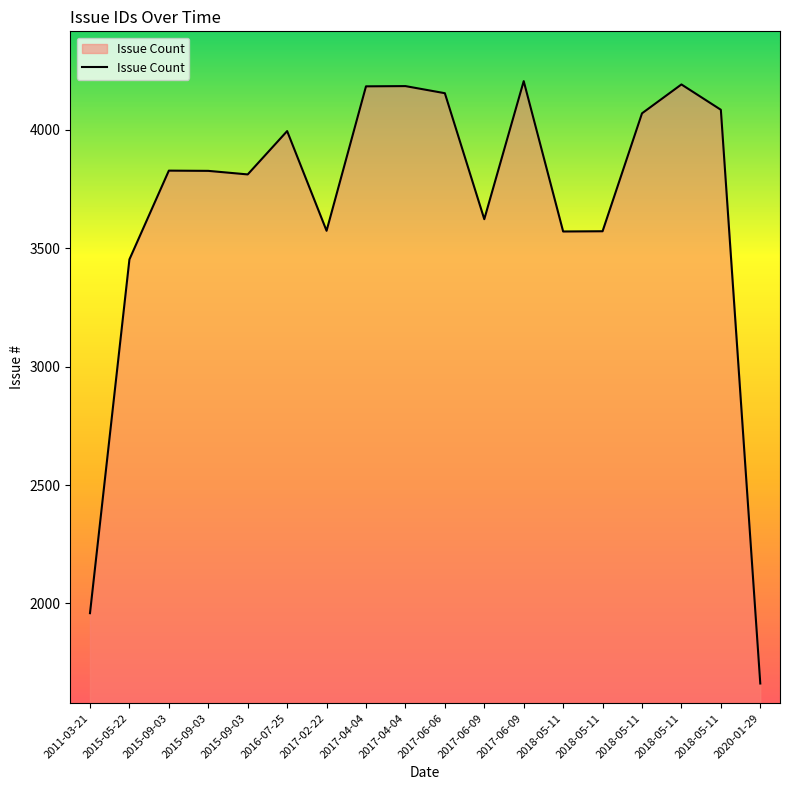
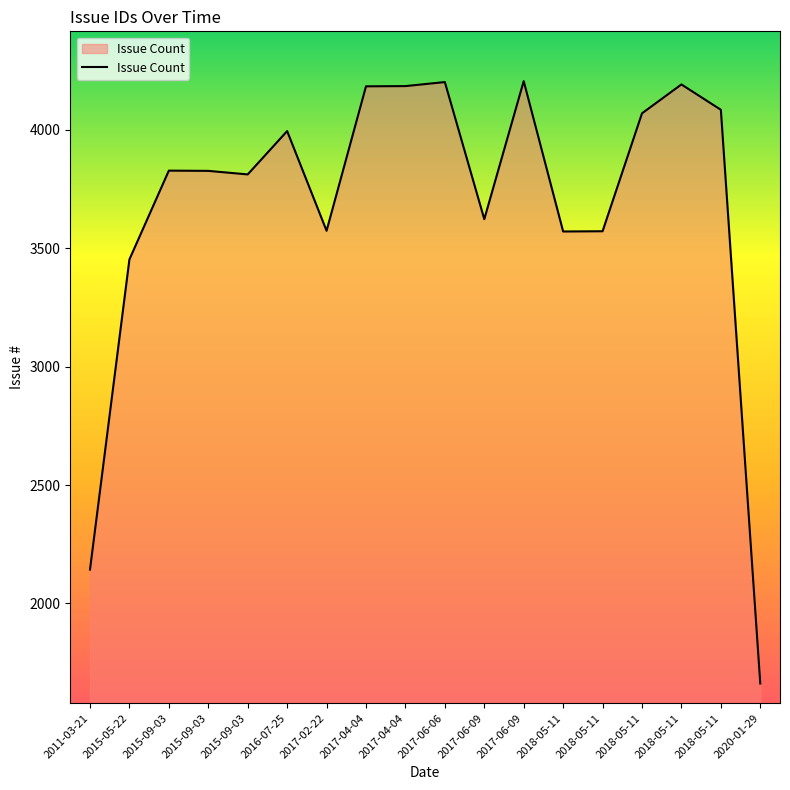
2011-03-21: 1960 -> 2140
2017-06-06: 4160 -> 4200
